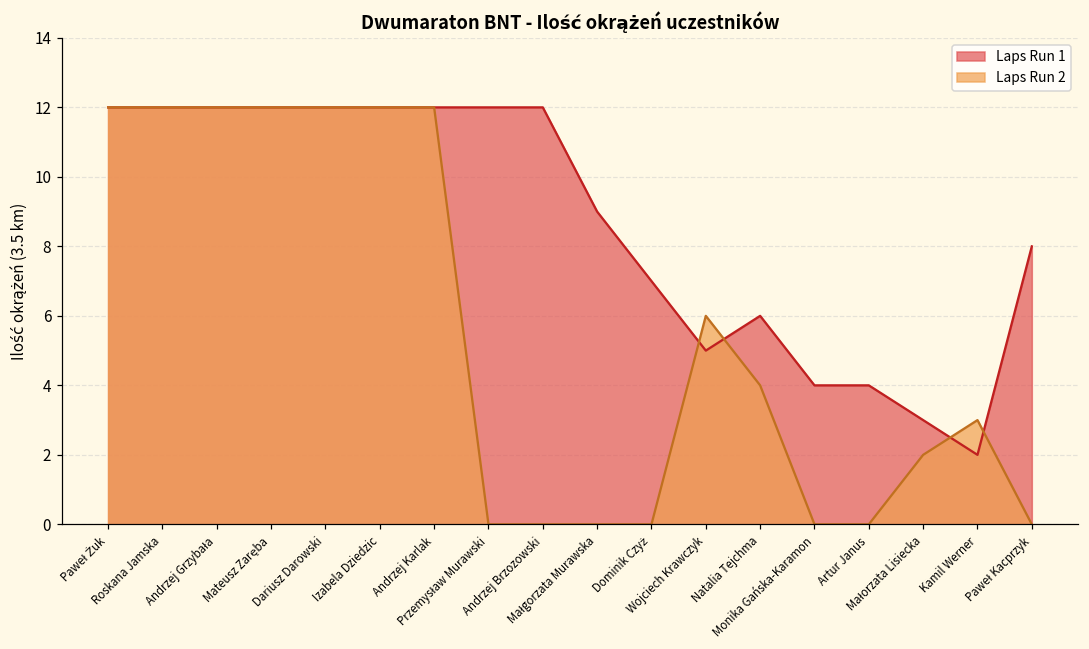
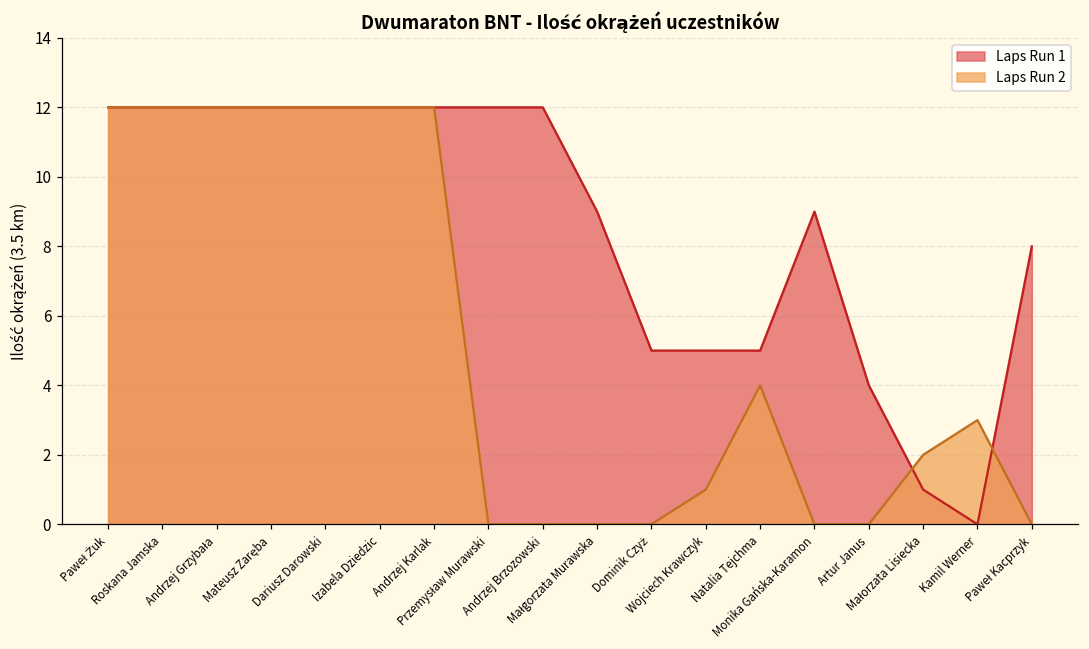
Laps Run 1, Dominik Czyż: 7 -> 5
Laps Run 2, Wojciech Krawczyk: 6 -> 1
Laps Run 1, Natalia Tejchma: 6 -> 5
Laps Run 1, Monika Gańska-Karamon: 4 -> 9
Laps Run 1, Małorzata Lisiecka: 3 -> 1
Laps Run 1, Kamil Werner: 2 -> 0
